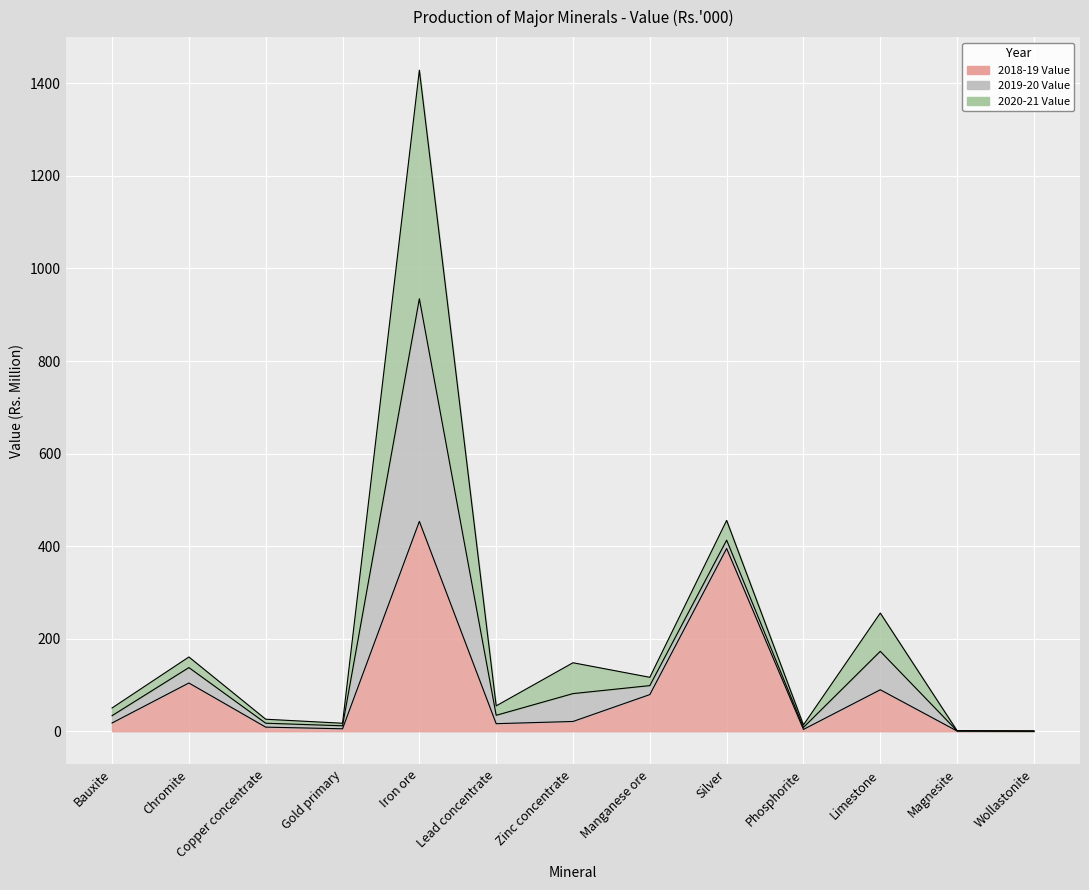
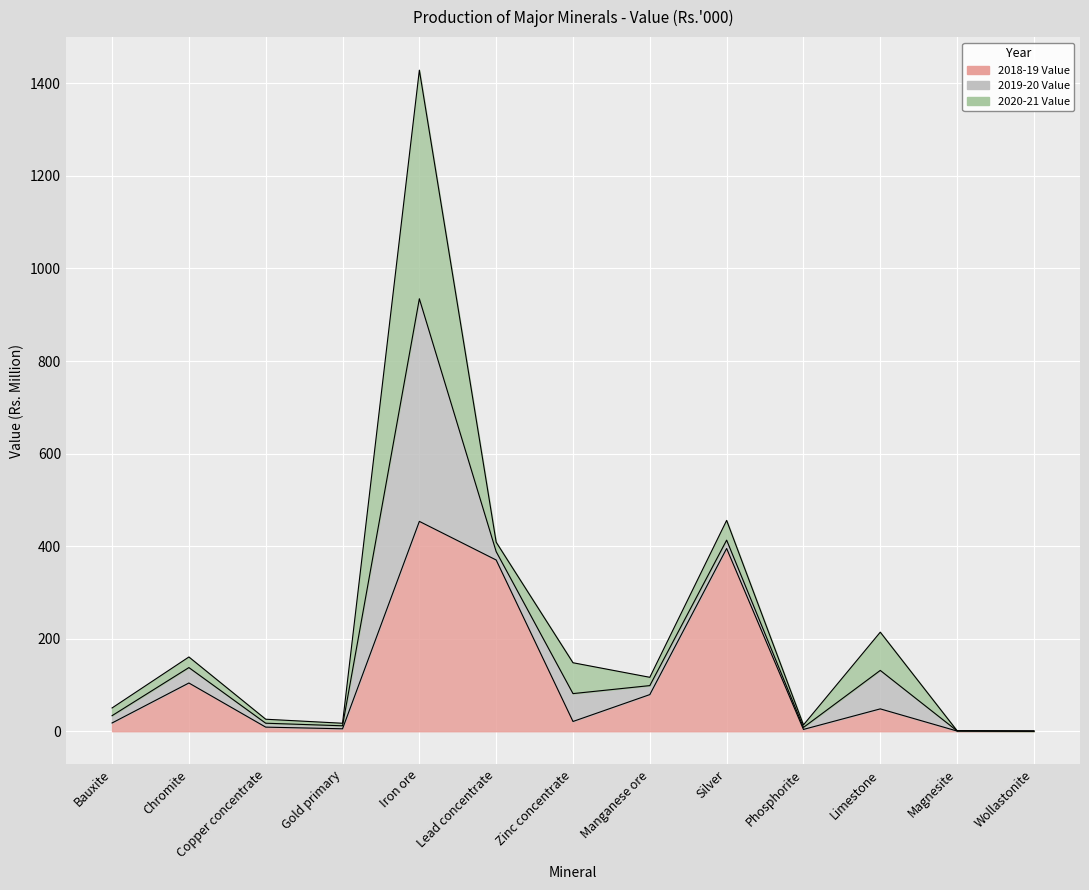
2018-19 Value, Lead concentrate: 20 -> 370
2018-19 Value, Limestone: 90 -> 50
